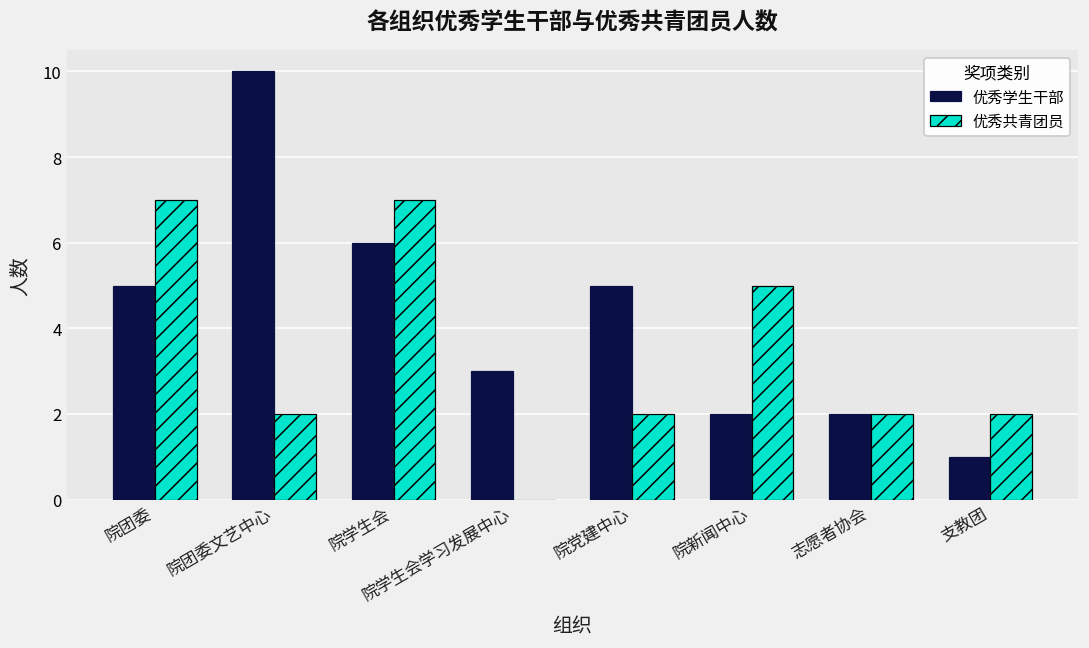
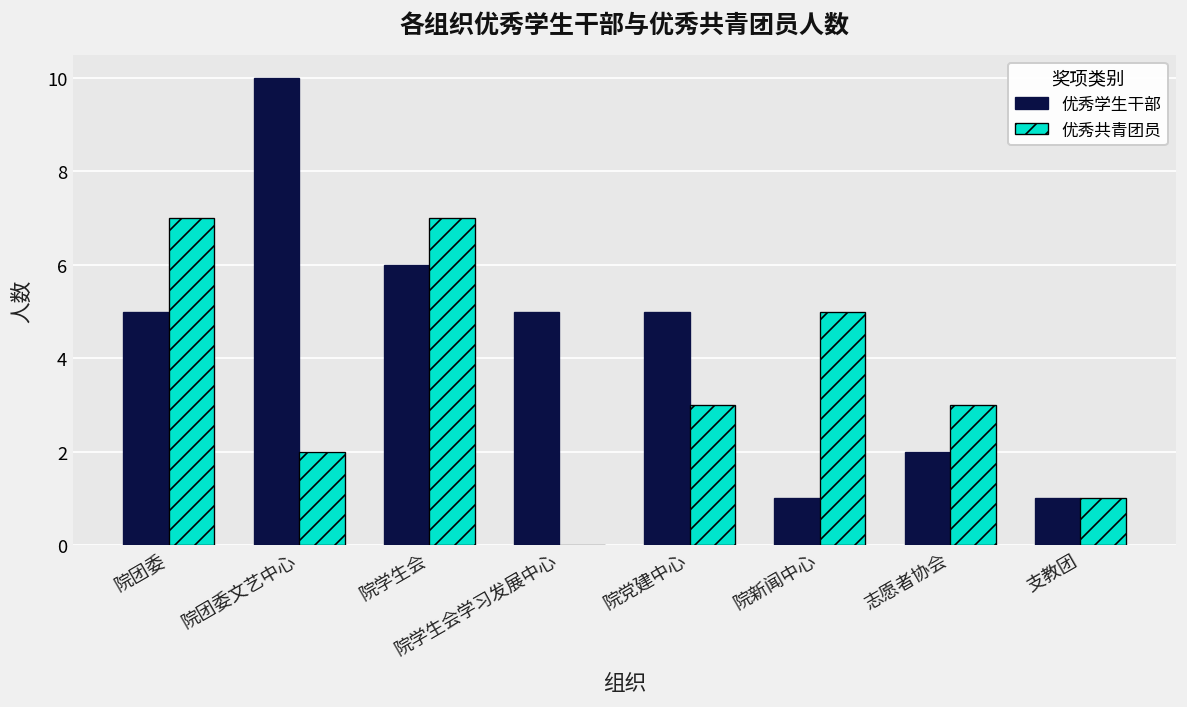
优秀学生干部, 院学生会学习发展中心: 3 -> 5
优秀共青团员, 院党建中心: 2 -> 3
优秀学生干部, 院新闻中心: 2 -> 1
优秀共青团员, 志愿者协会: 2 -> 3
优秀共青团员, 支教团: 2 -> 1
